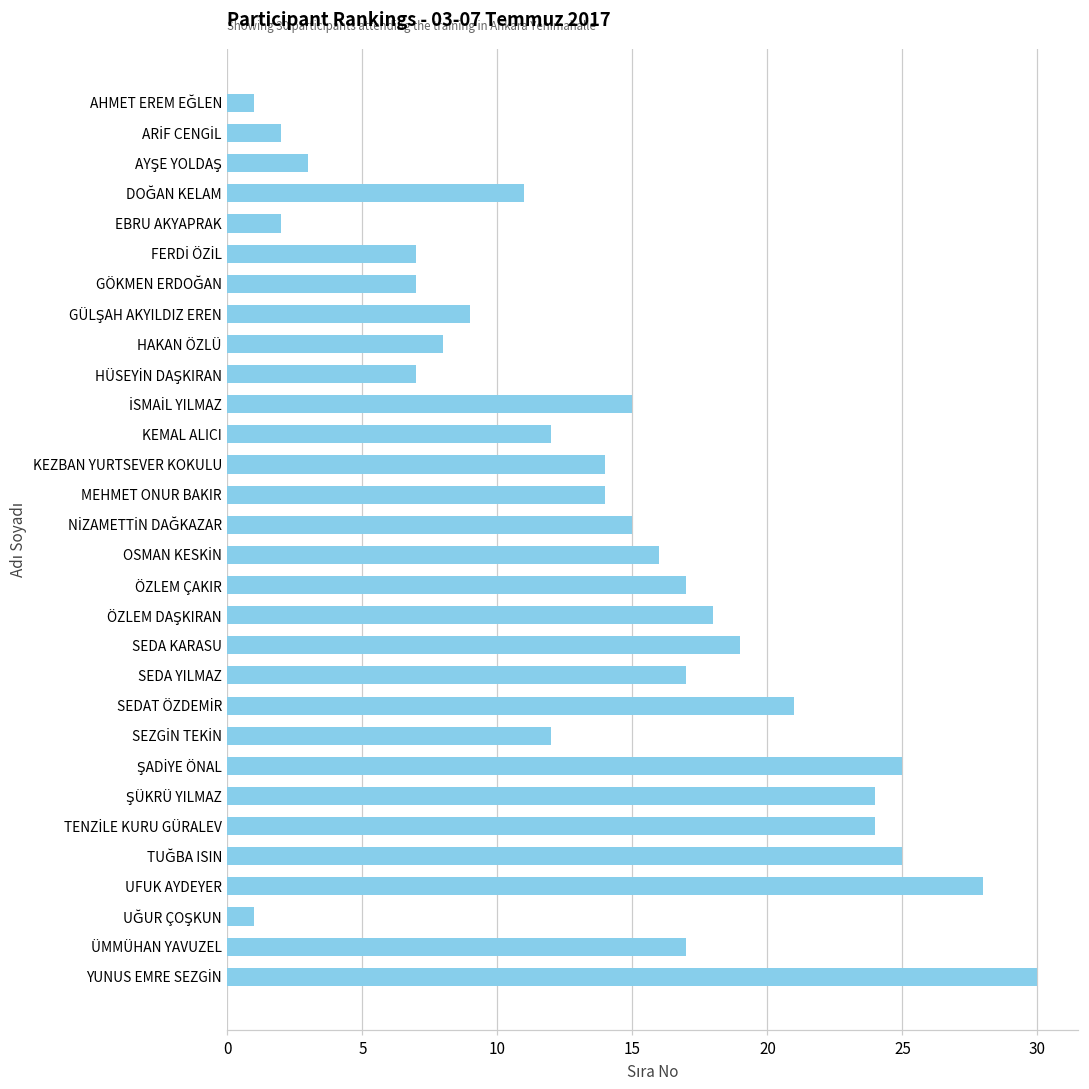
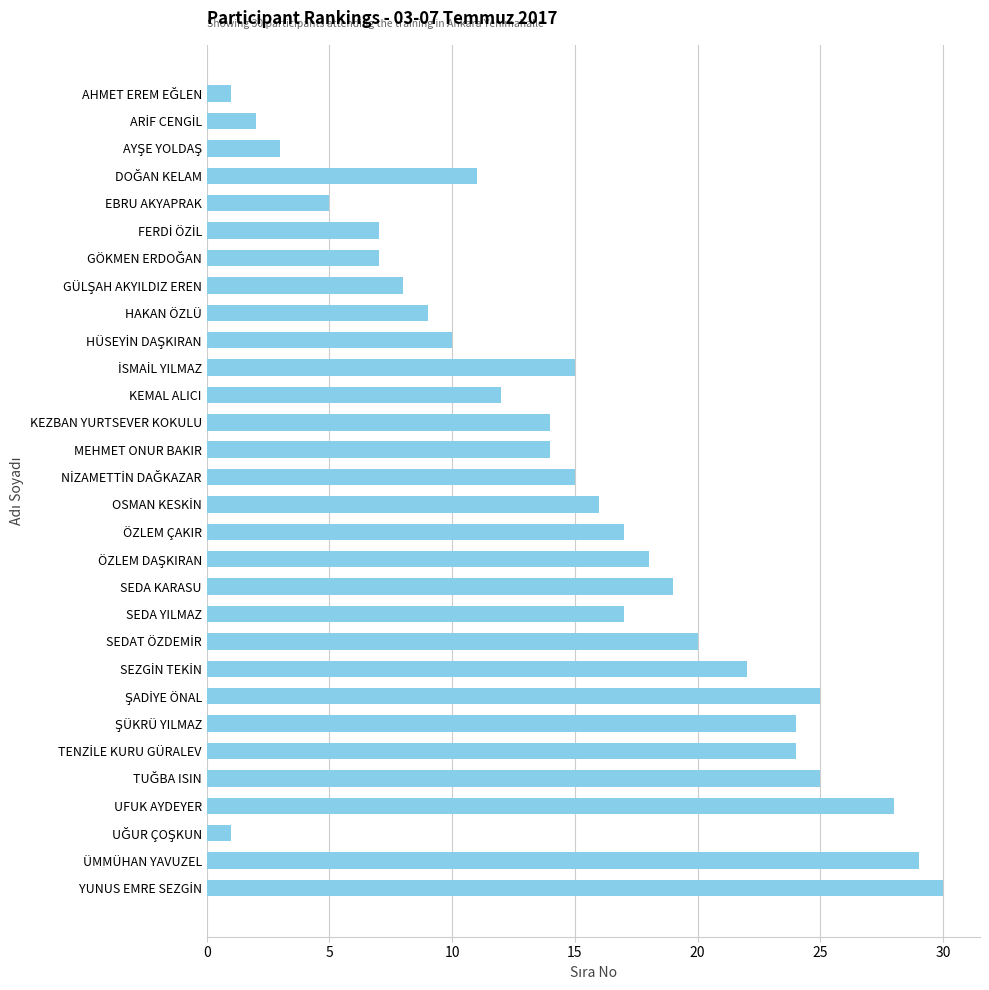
EBRU AKYAPRAK: 2 -> 5
GÜLŞAH AKYILDIZ EREN: 9 -> 8
HAKAN ÖZLÜ: 8 -> 9
HÜSEYİN DAŞKIRAN: 7 -> 10
SEDAT ÖZDEMİR: 21 -> 20
SEZGİN TEKİN: 12 -> 22
ÜMMÜHAN YAVUZEL: 17 -> 29
